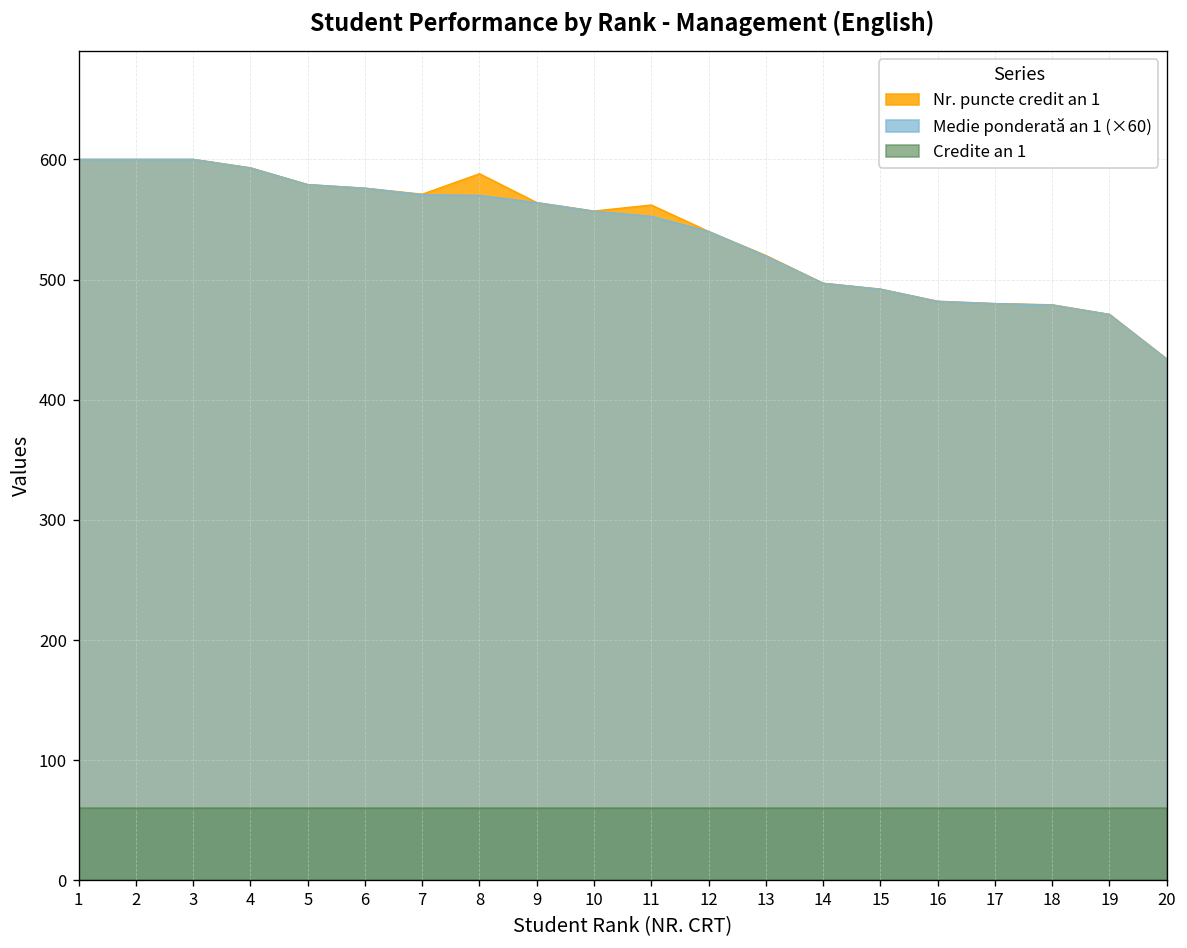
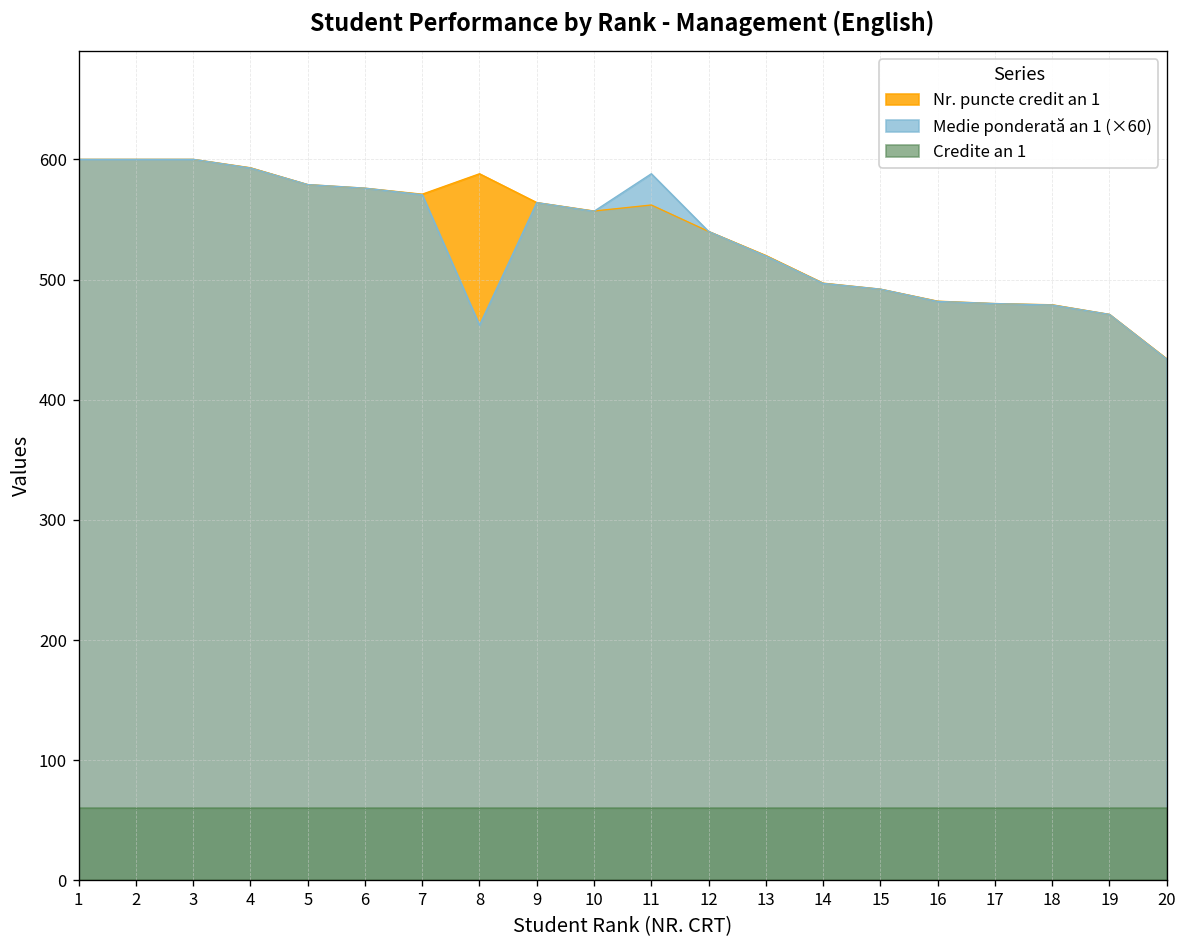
Medie ponderată an 1 (×60), 8: 570 -> 462
Medie ponderată an 1 (×60), 11: 553 -> 588
